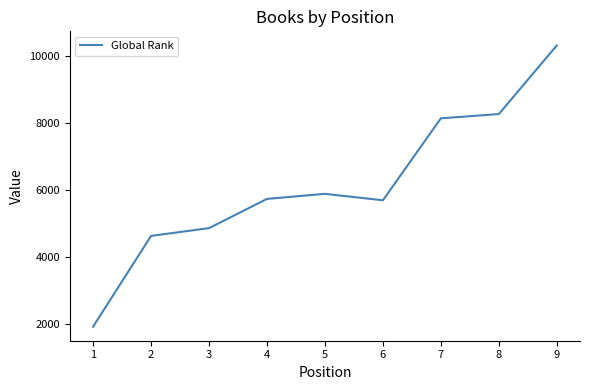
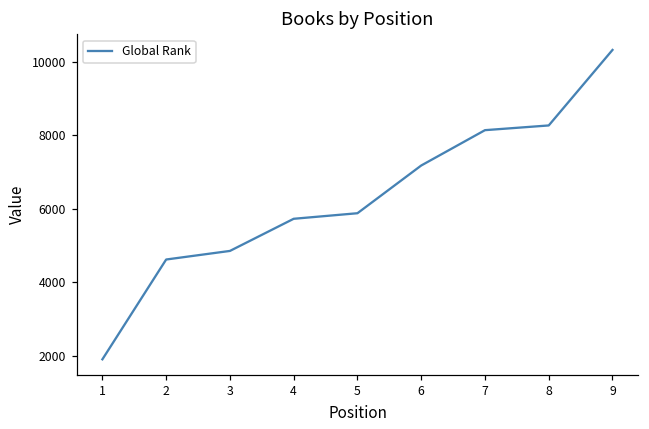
6: 5700 -> 7200
